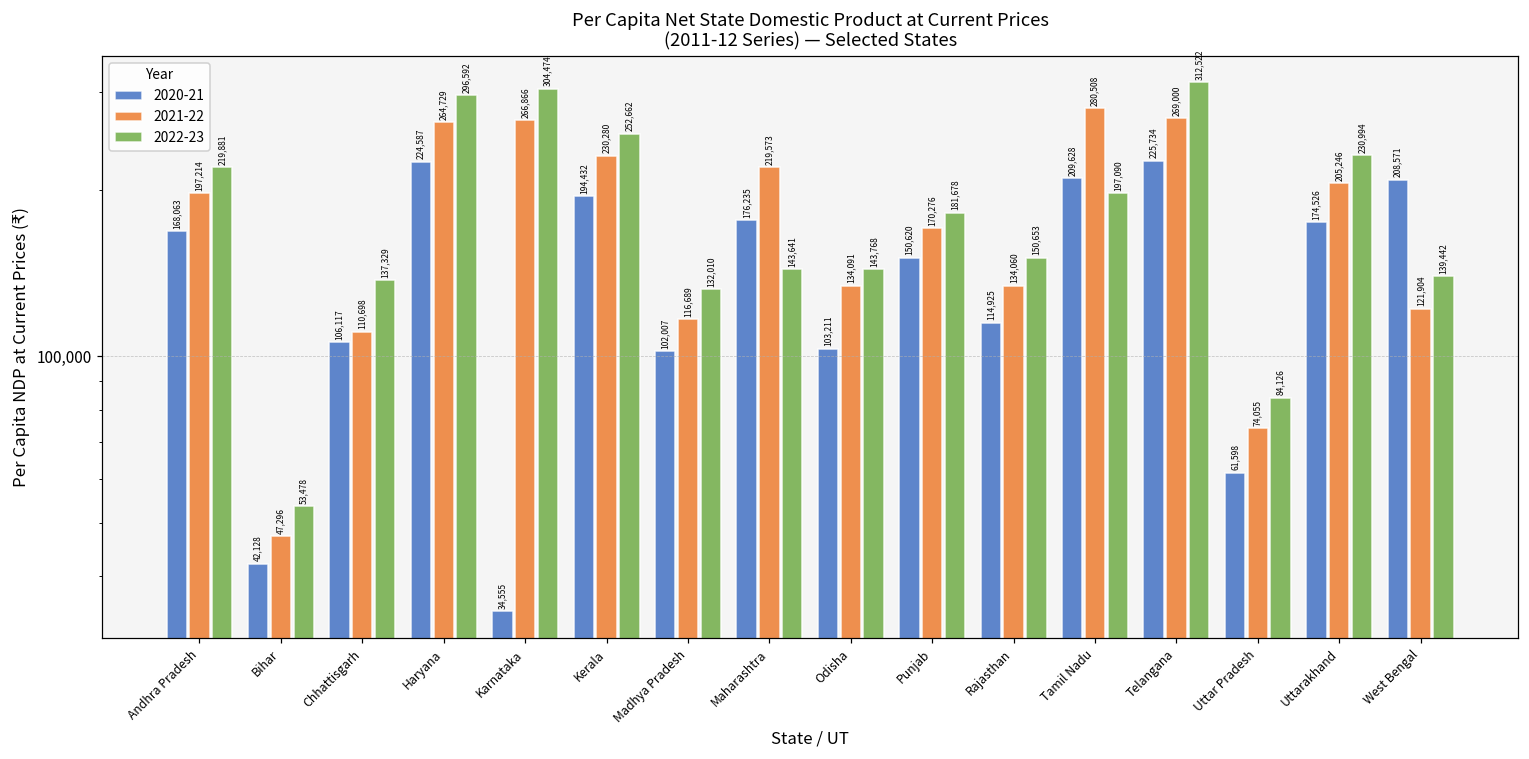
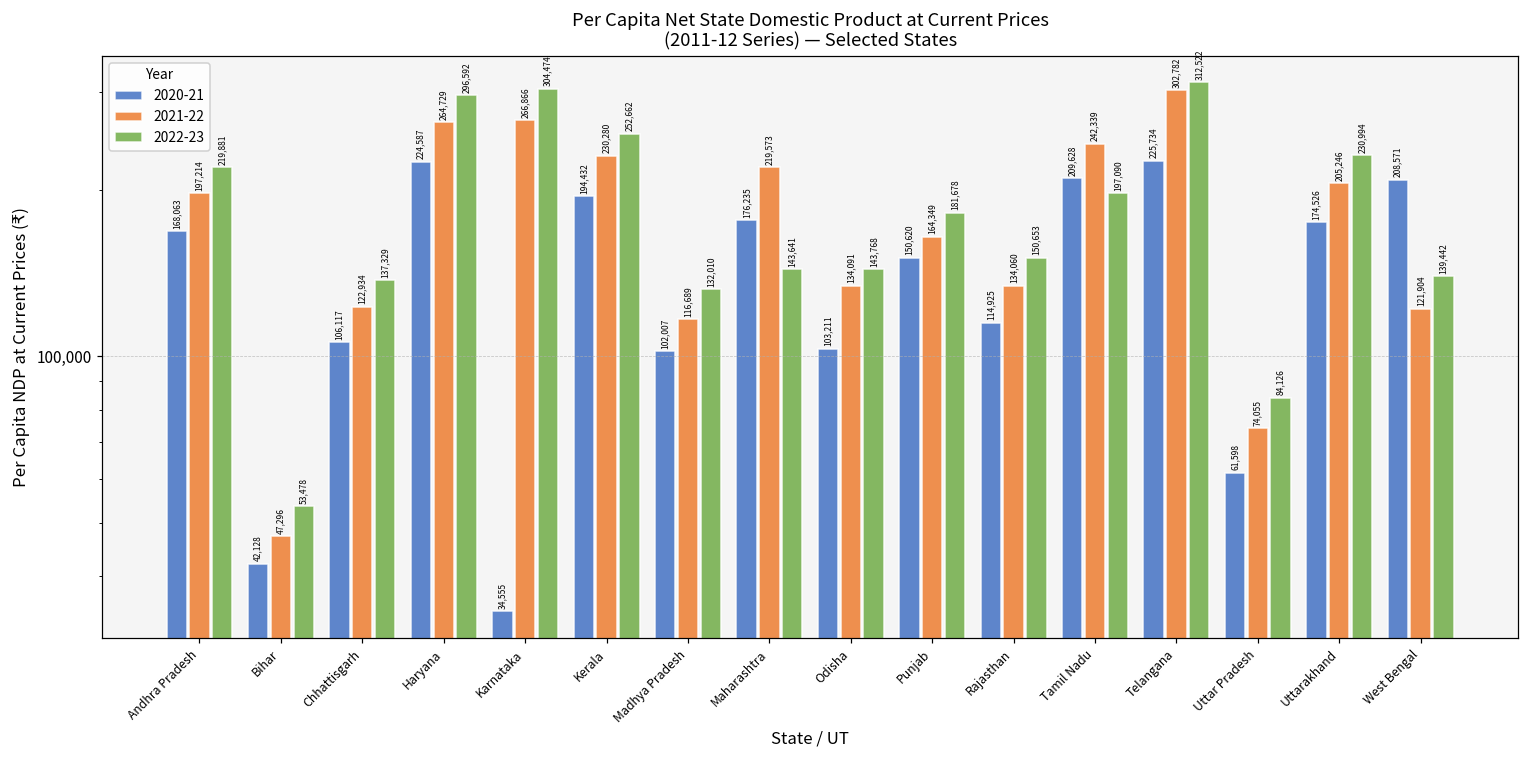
2021-22, Chhattisgarh: 110,698 -> 122,934
2021-22, Punjab: 170,276 -> 164,349
2021-22, Tamil Nadu: 280,508 -> 242,339
2021-22, Telangana: 269,000 -> 302,782
